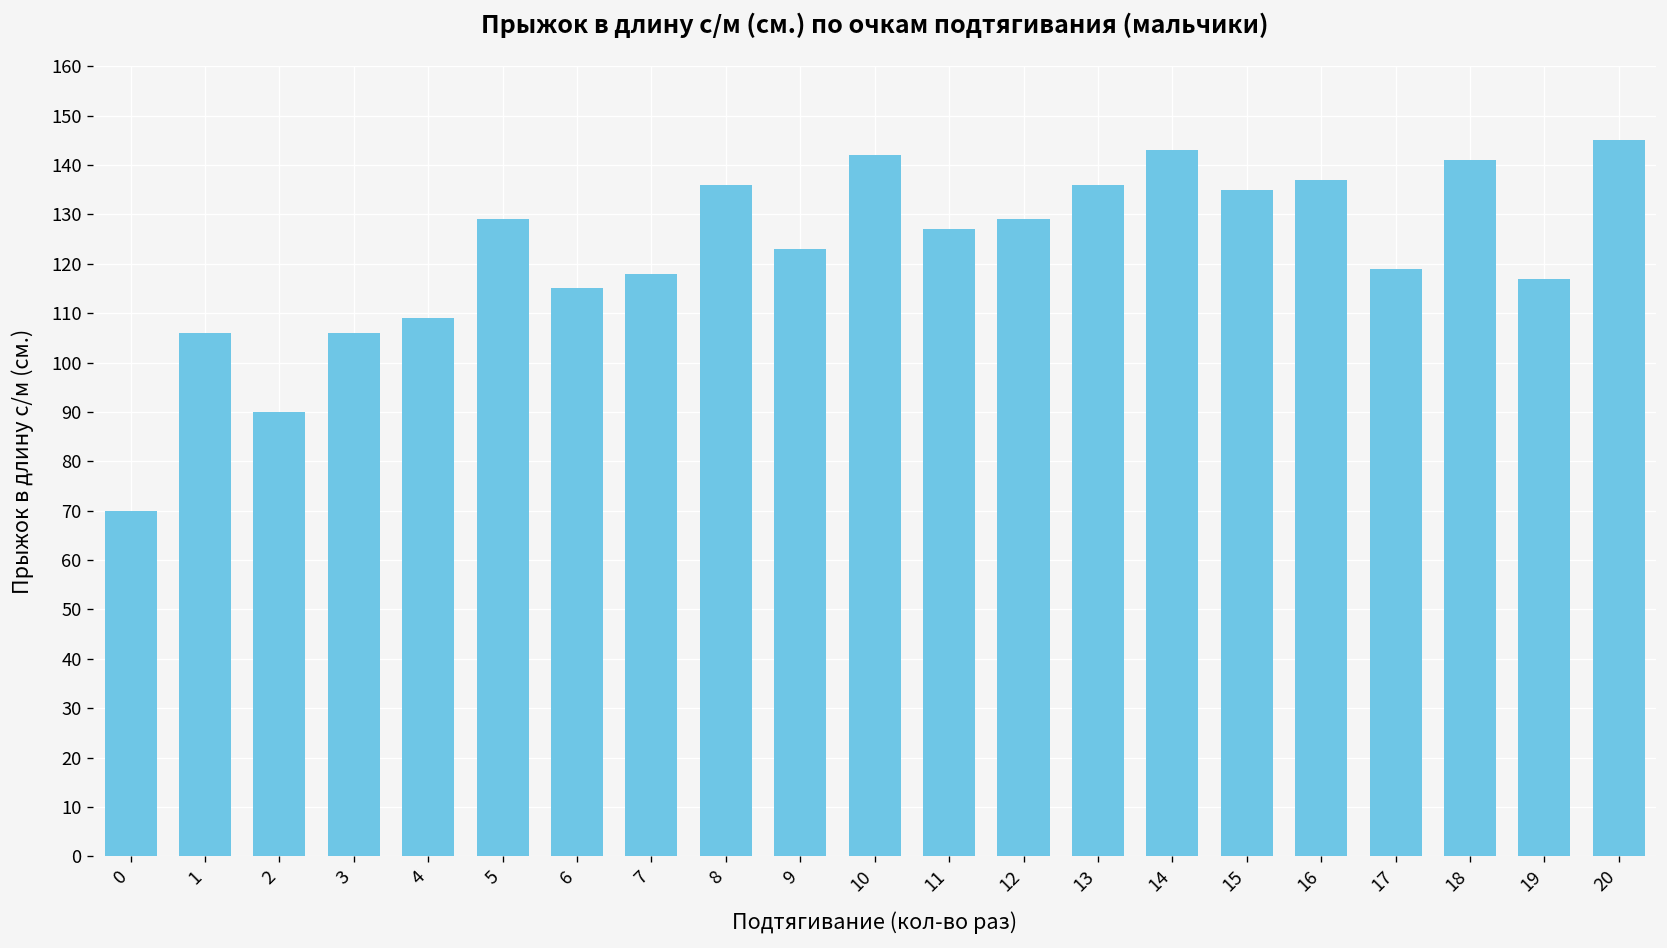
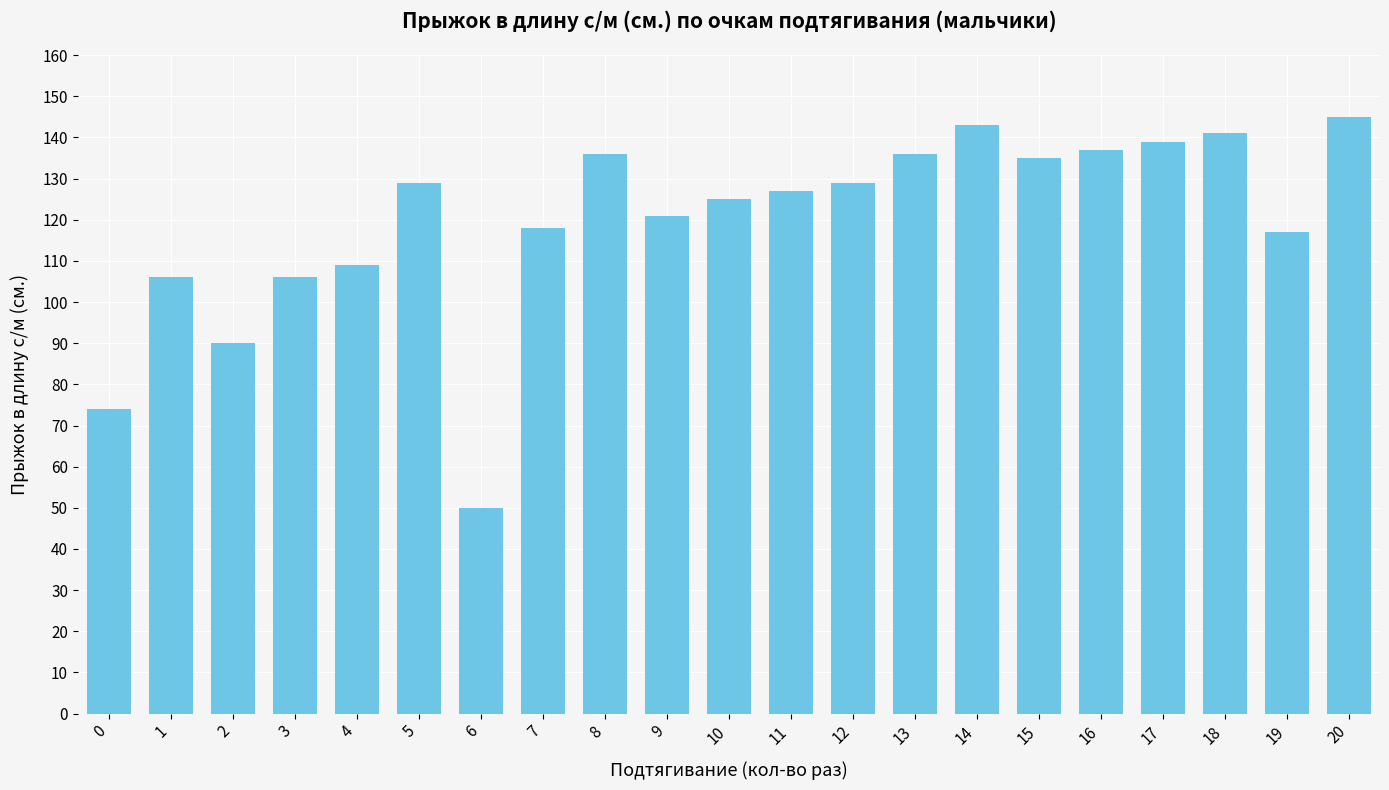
0: 70 -> 74
6: 115 -> 50
9: 123 -> 121
10: 142 -> 125
17: 119 -> 139
